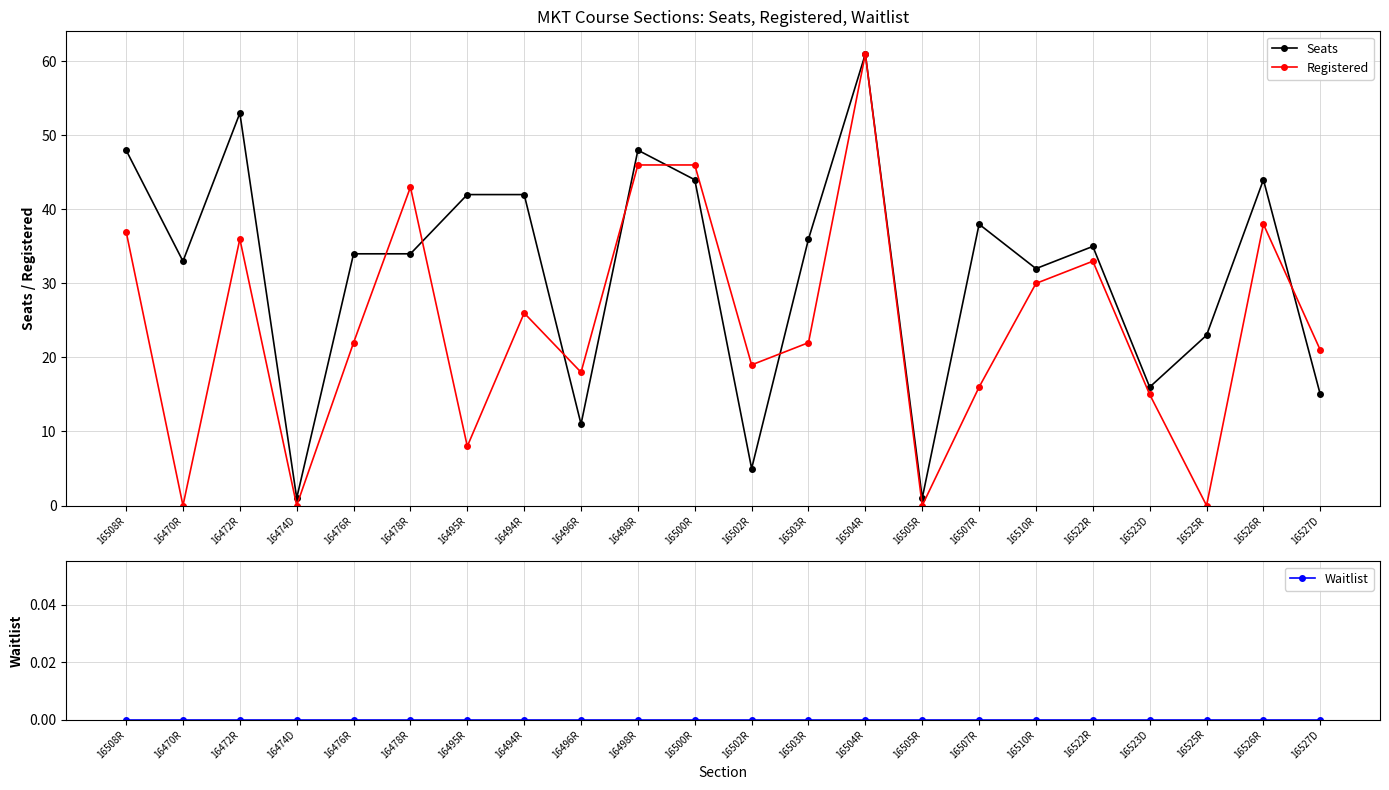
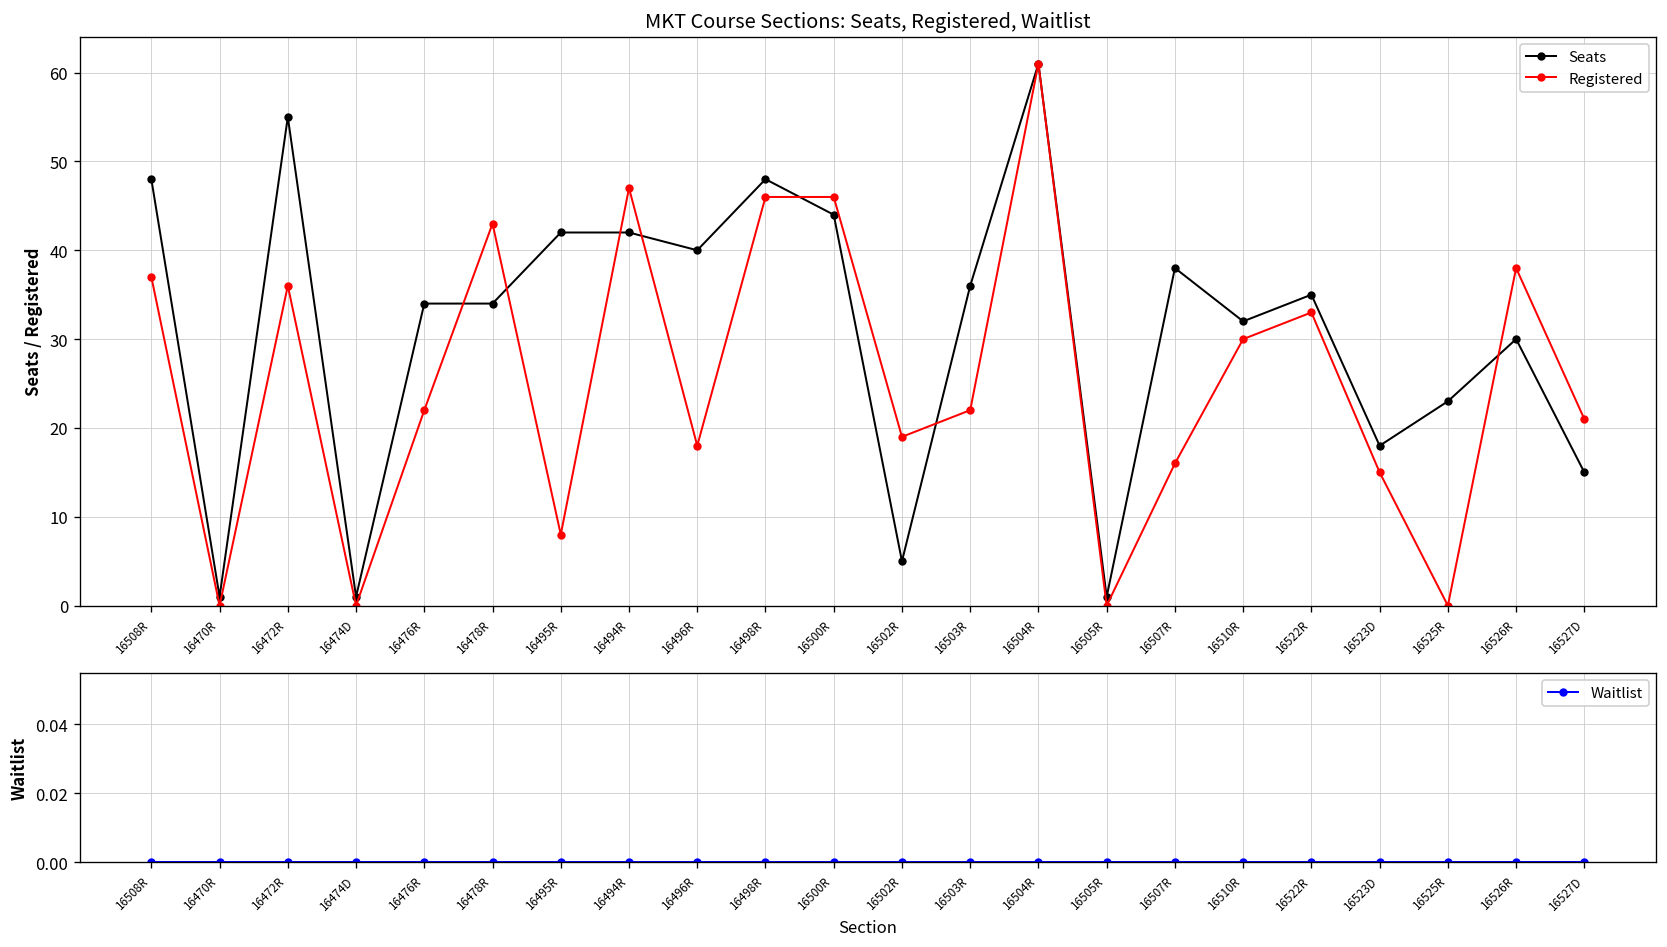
MKT Course Sections: Seats, Registered, Waitlist, Seats, 16470R: 33 -> 1
MKT Course Sections: Seats, Registered, Waitlist, Seats, 16472R: 53 -> 55
MKT Course Sections: Seats, Registered, Waitlist, Registered, 16494R: 26 -> 47
MKT Course Sections: Seats, Registered, Waitlist, Seats, 16496R: 11 -> 40
MKT Course Sections: Seats, Registered, Waitlist, Seats, 16523D: 16 -> 18
MKT Course Sections: Seats, Registered, Waitlist, Seats, 16526R: 44 -> 30
